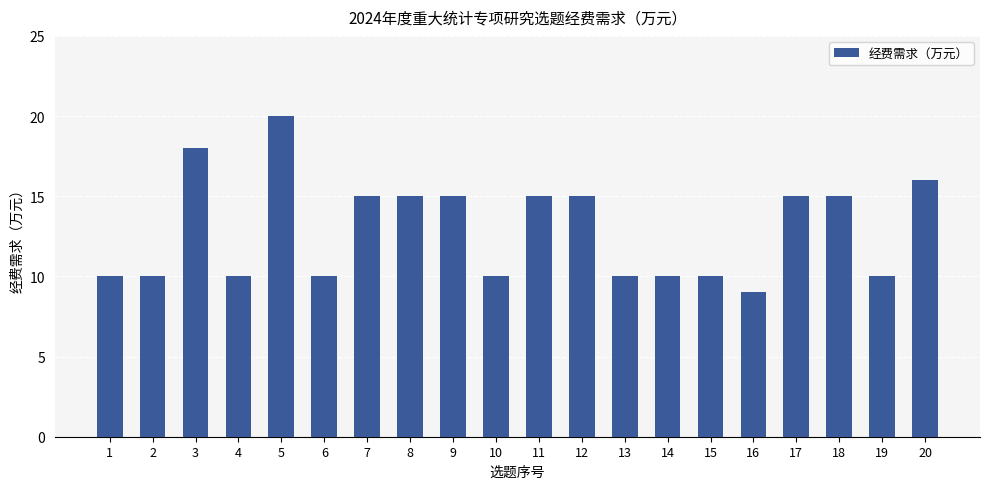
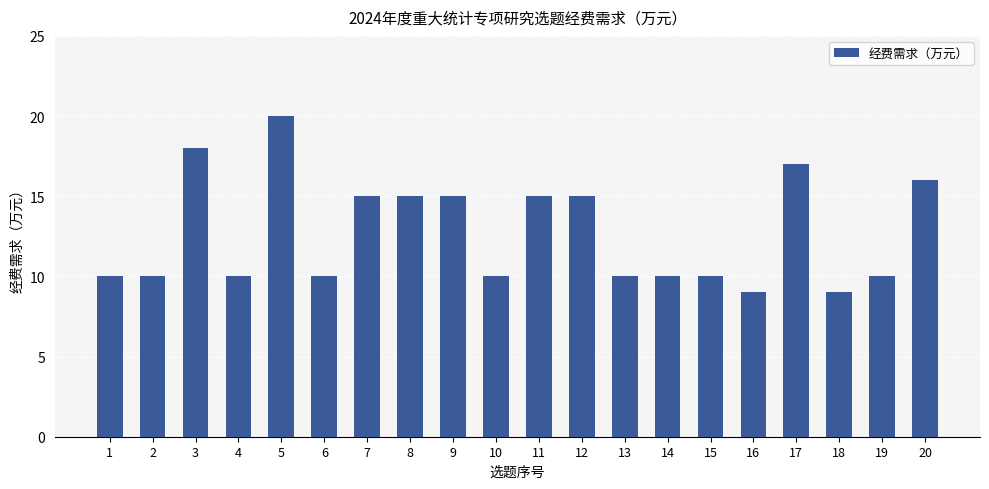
17: 15 -> 17
18: 15 -> 9
